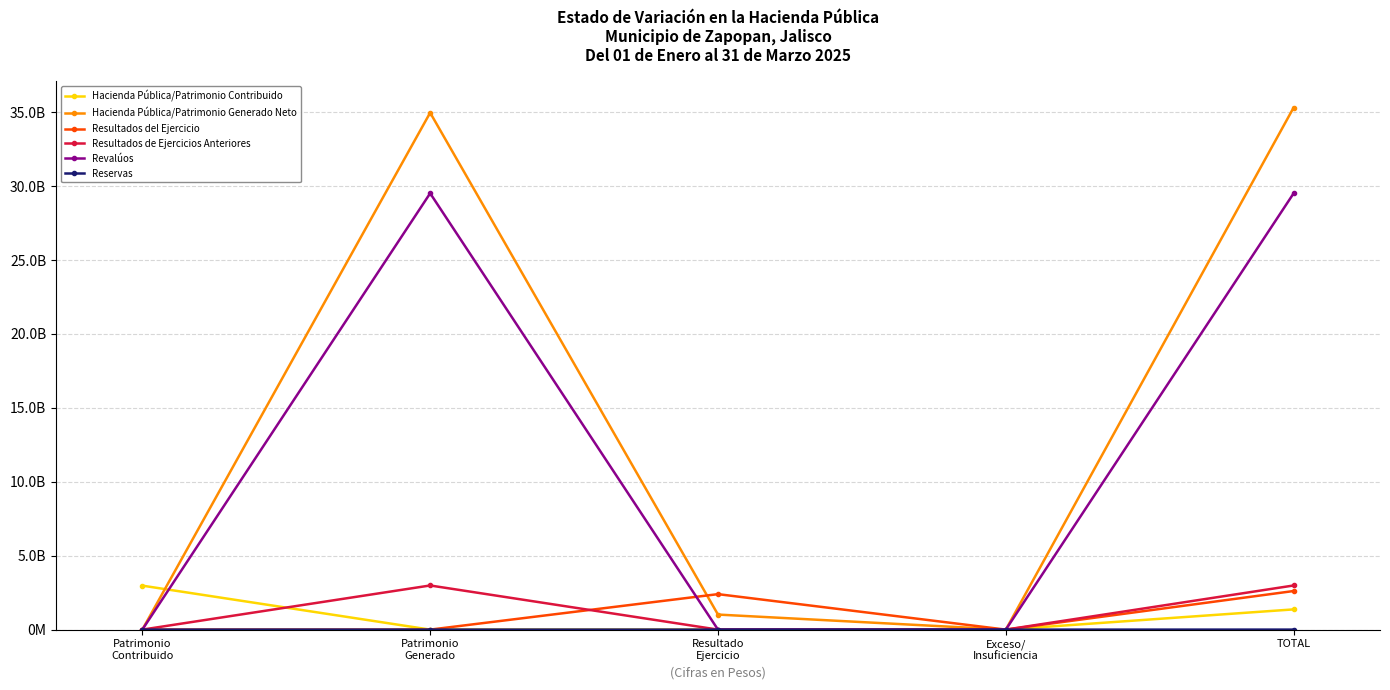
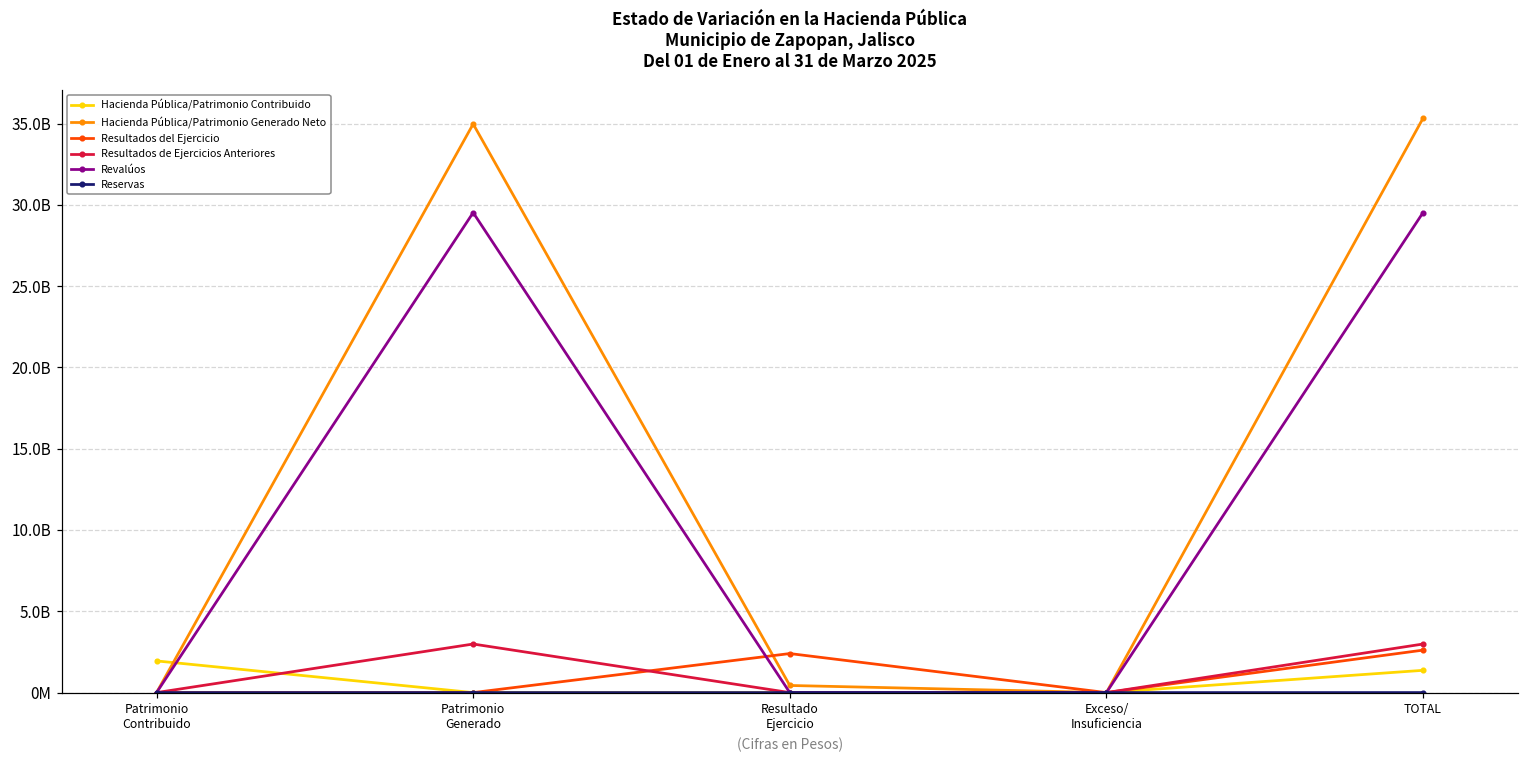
Hacienda Pública/Patrimonio Contribuido, Patrimonio Contribuido: 3000000000 -> 1900000000
Hacienda Pública/Patrimonio Generado Neto, Resultado Ejercicio: 1000000000 -> 400000000
